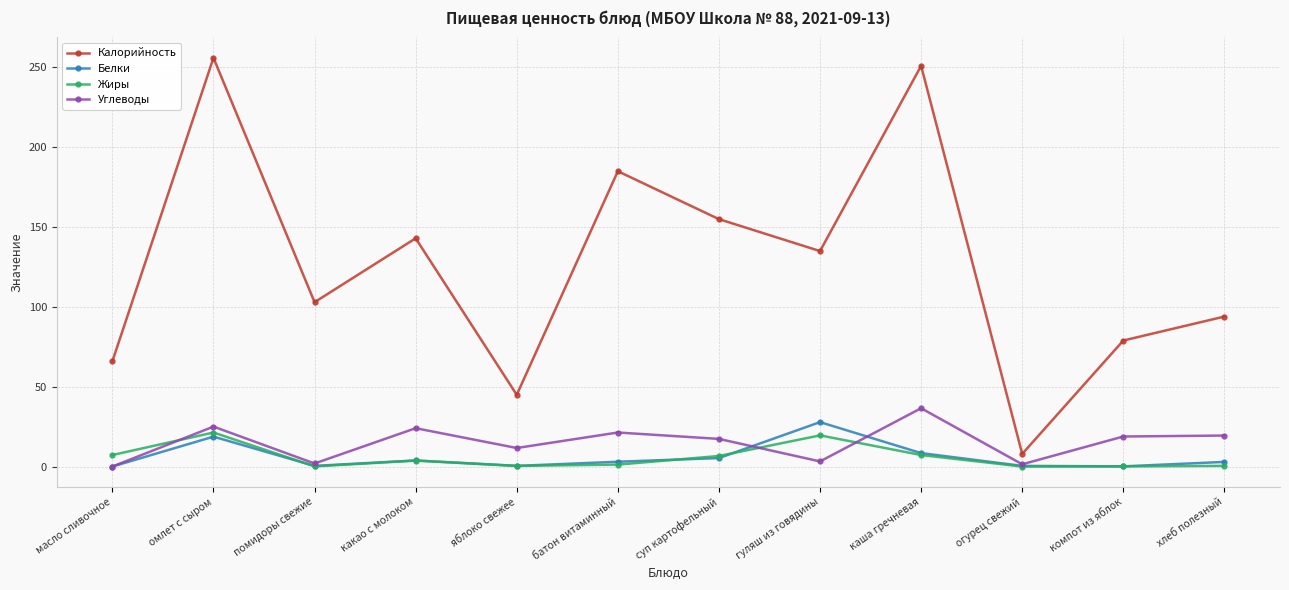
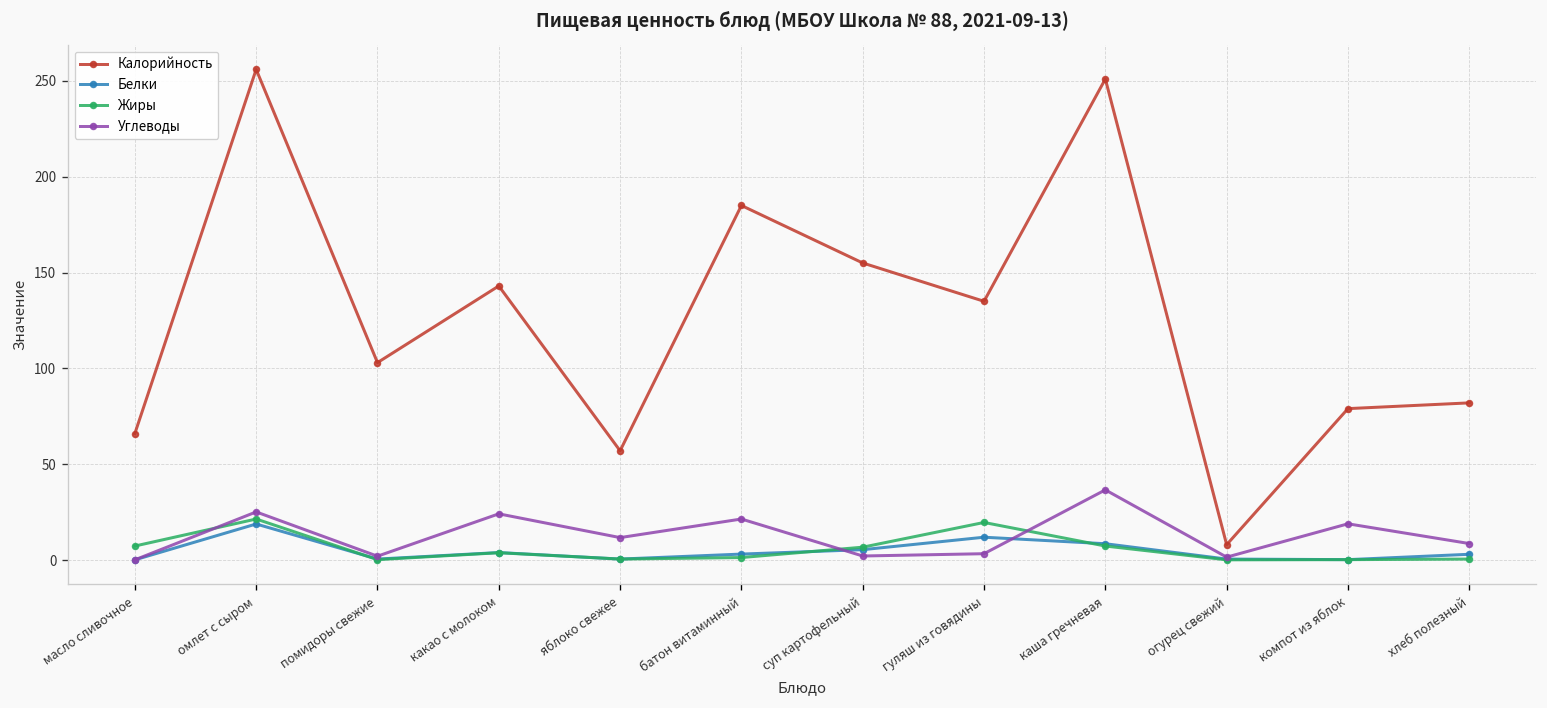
Калорийность, яблоко свежее: 45 -> 57
Углеводы, суп картофельный: 17 -> 2
Белки, гуляш из говядины: 28 -> 12
Калорийность, хлеб полезный: 94 -> 82
Углеводы, хлеб полезный: 20 -> 9
